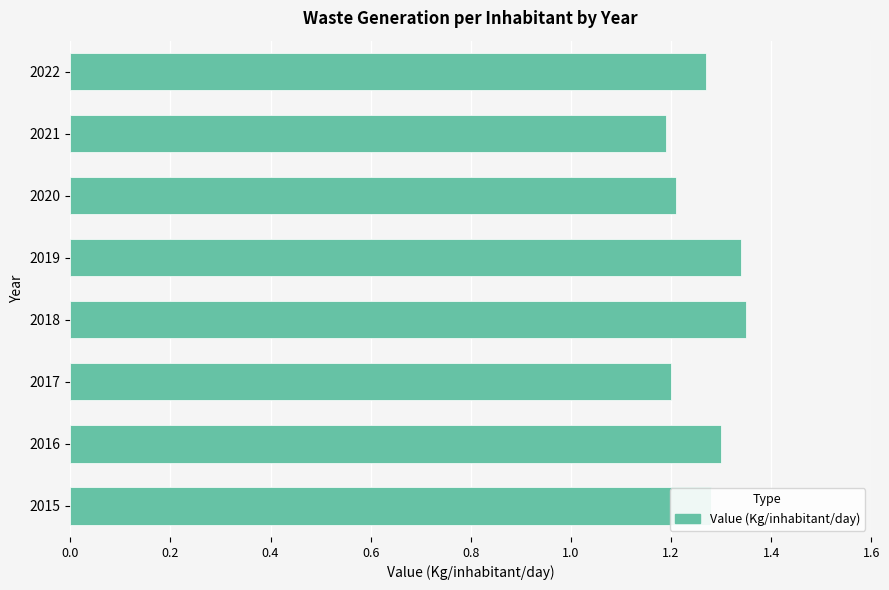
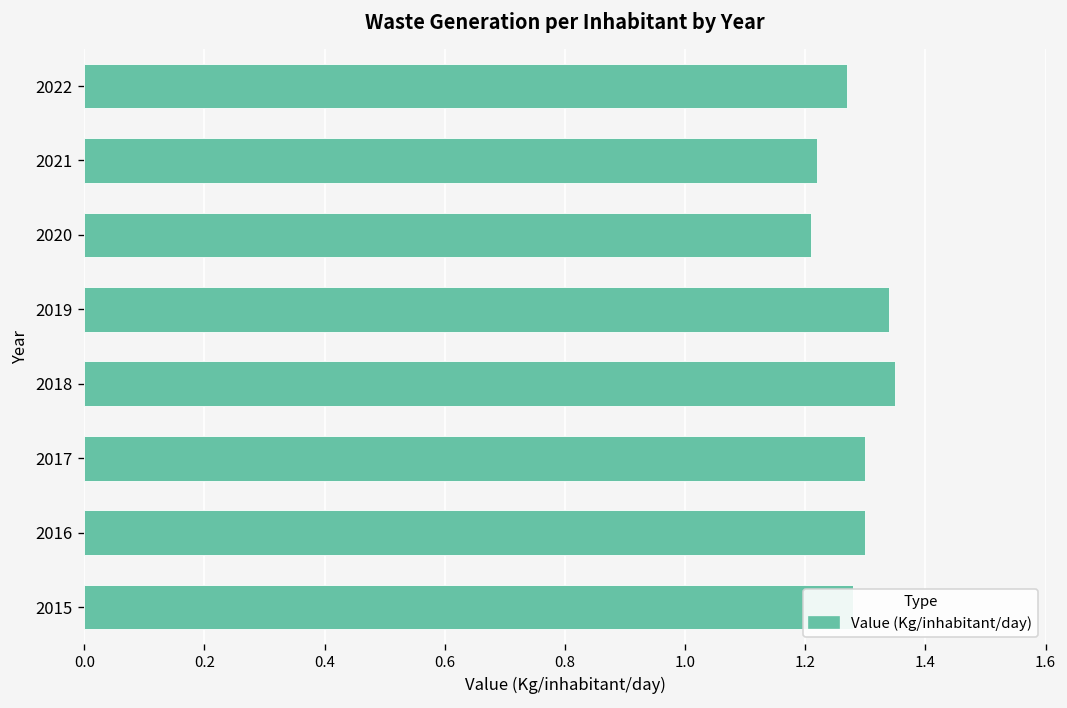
2021: 1.19 -> 1.22
2017: 1.2 -> 1.3
